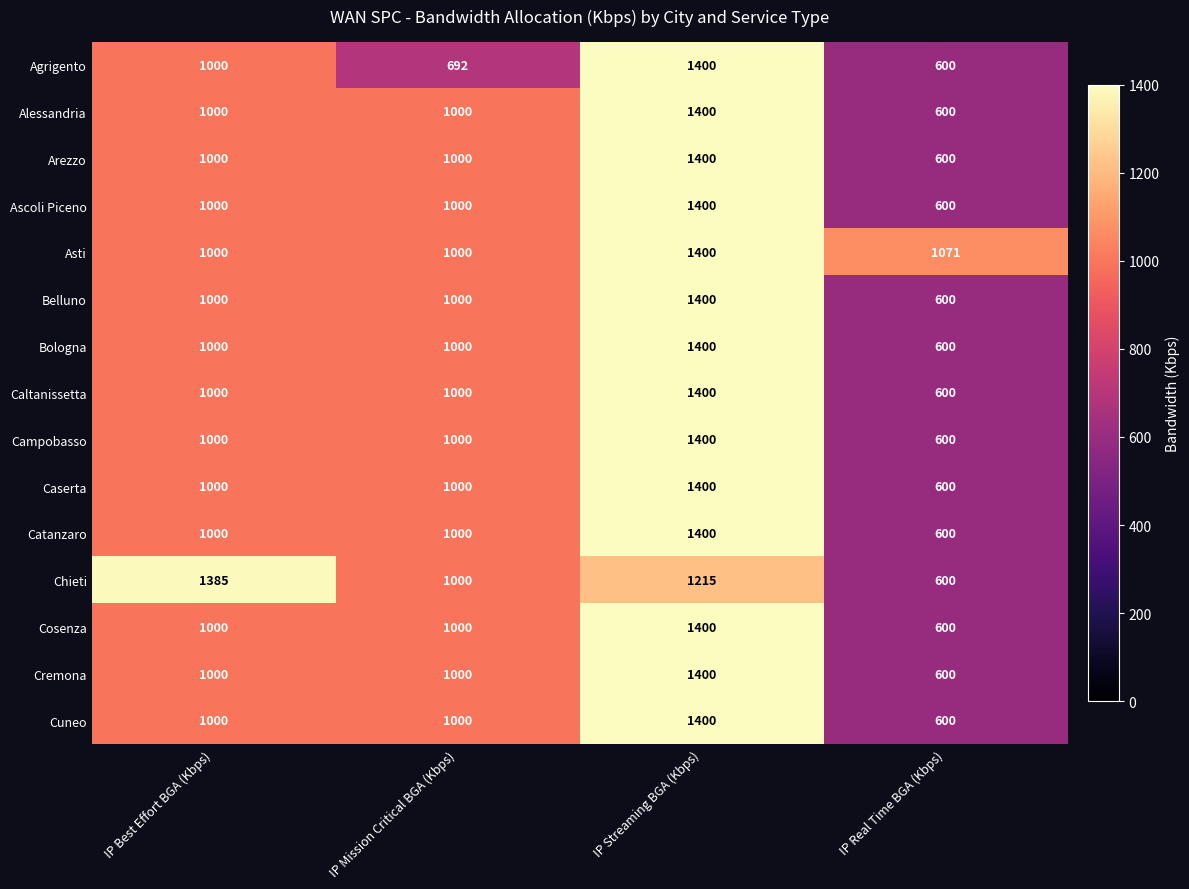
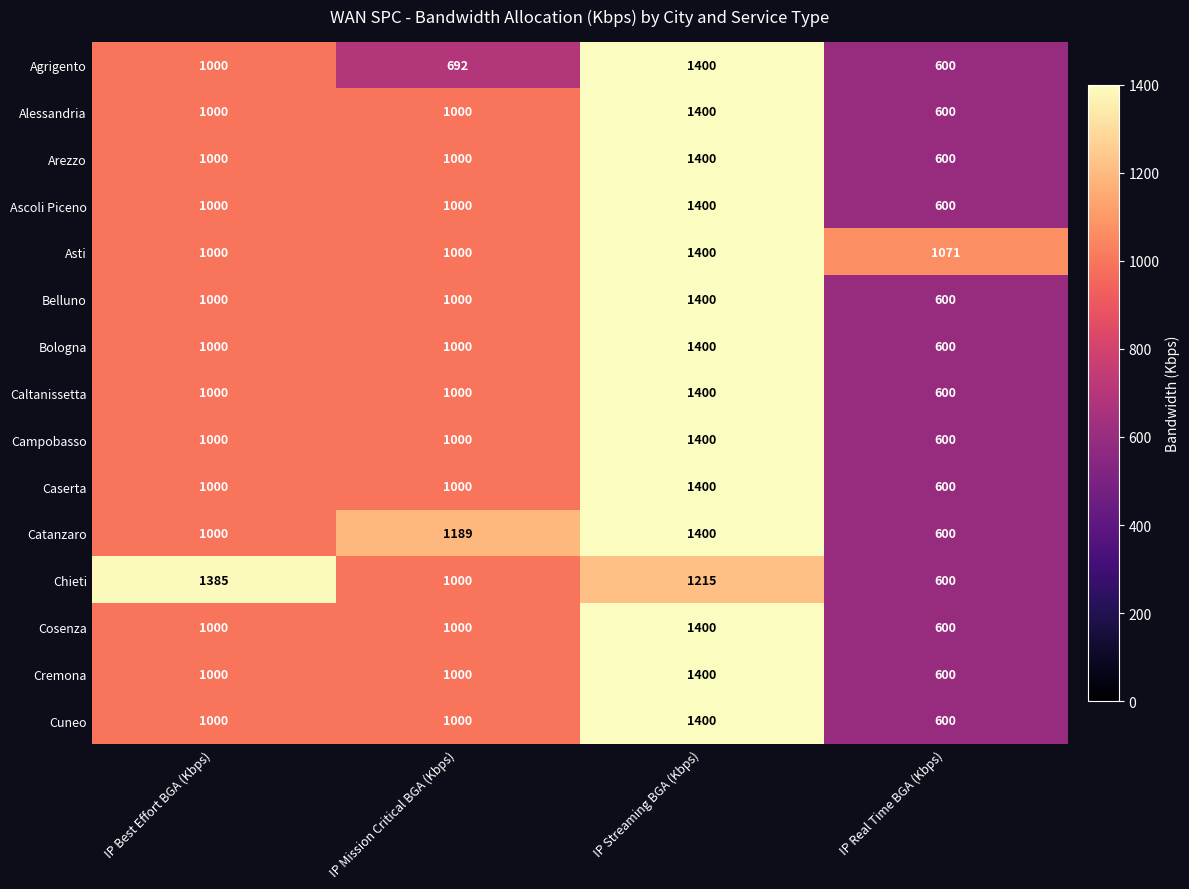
Catanzaro, IP Mission Critical BGA (Kbps): 1000 -> 1189
